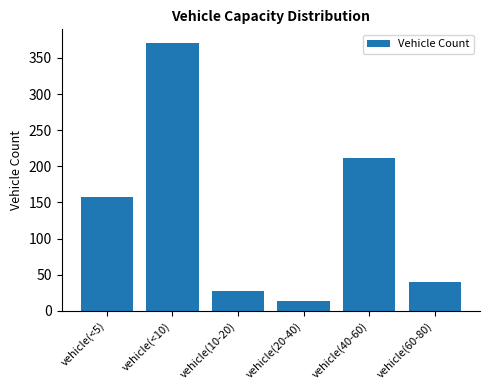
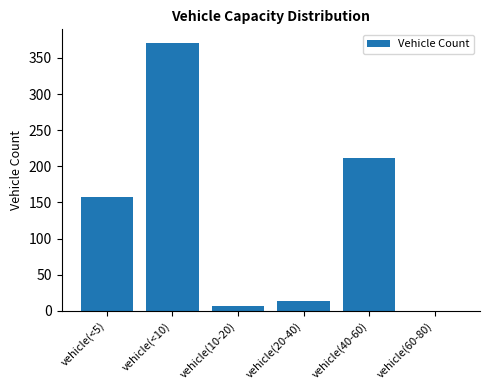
vehicle(10-20): 30 -> 10
vehicle(60-80): 40 -> 0
